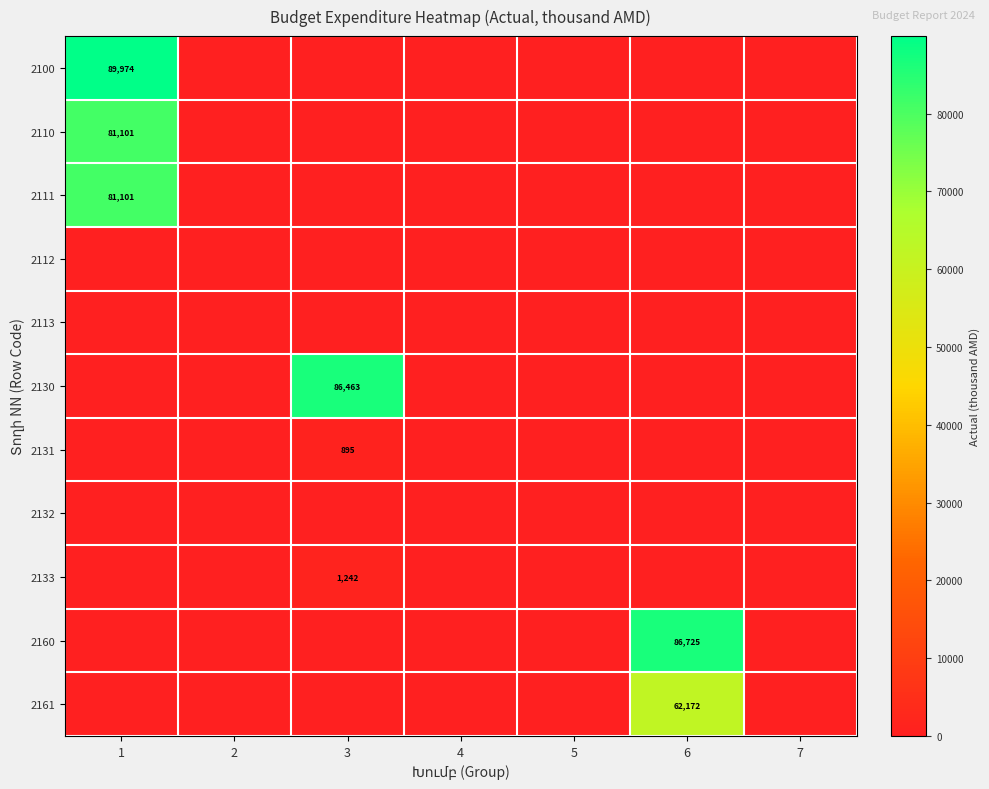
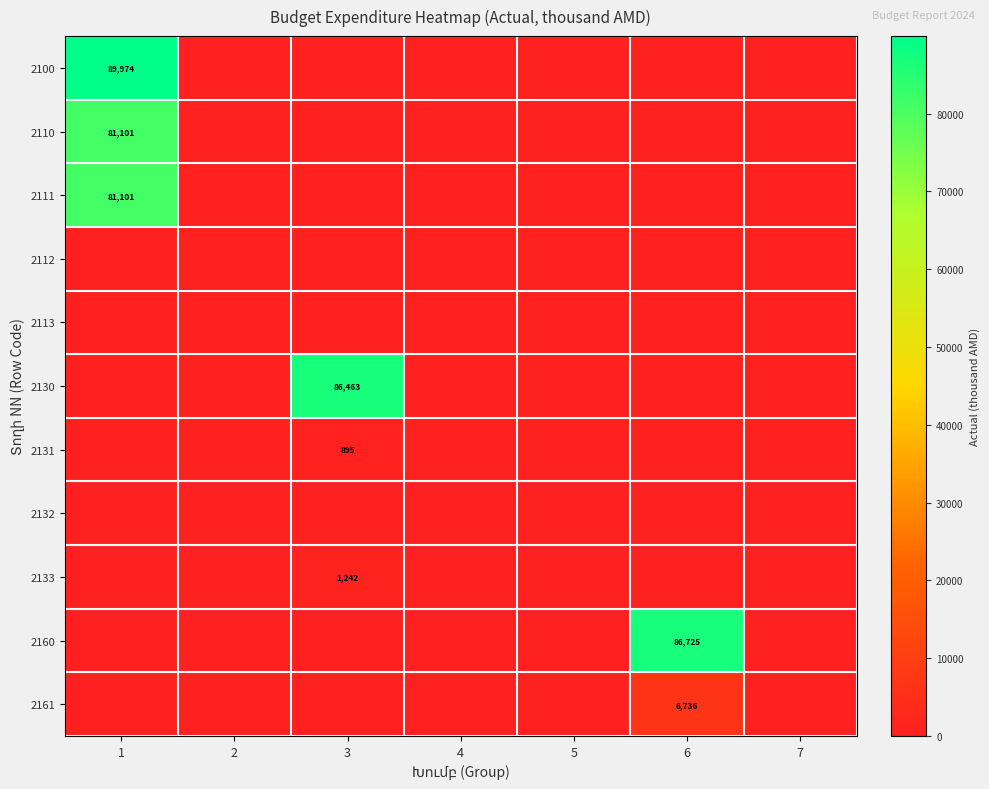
2161, 6: 62,172 -> 6,736
